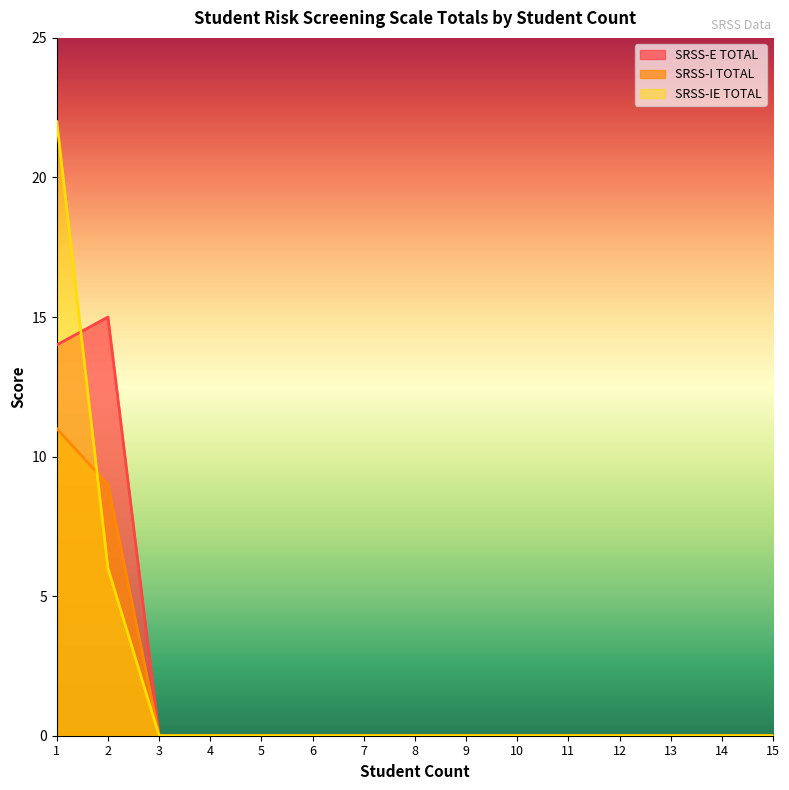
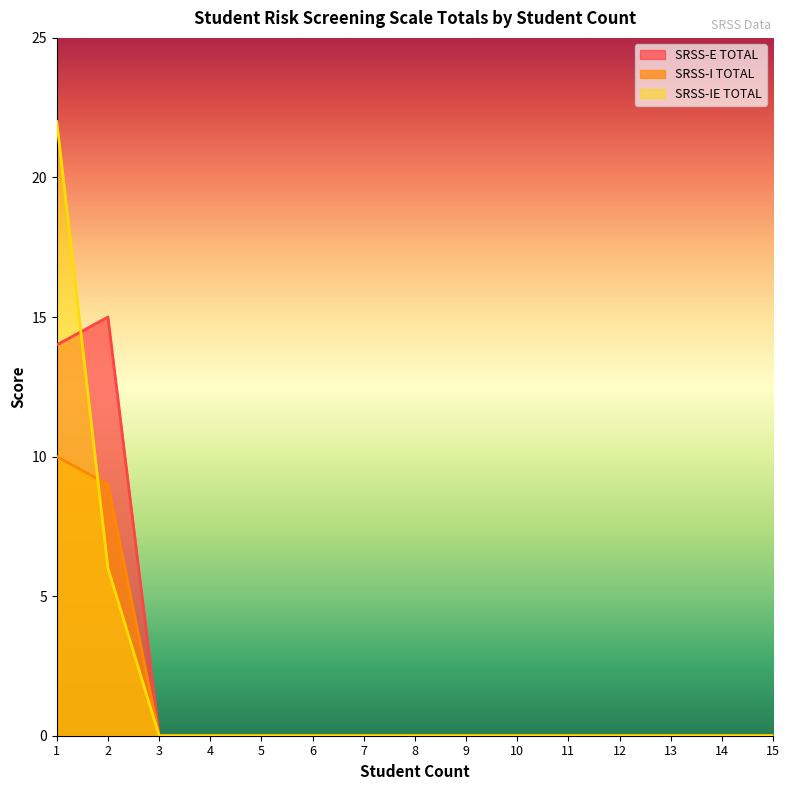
SRSS-I TOTAL, 1: 11 -> 10
